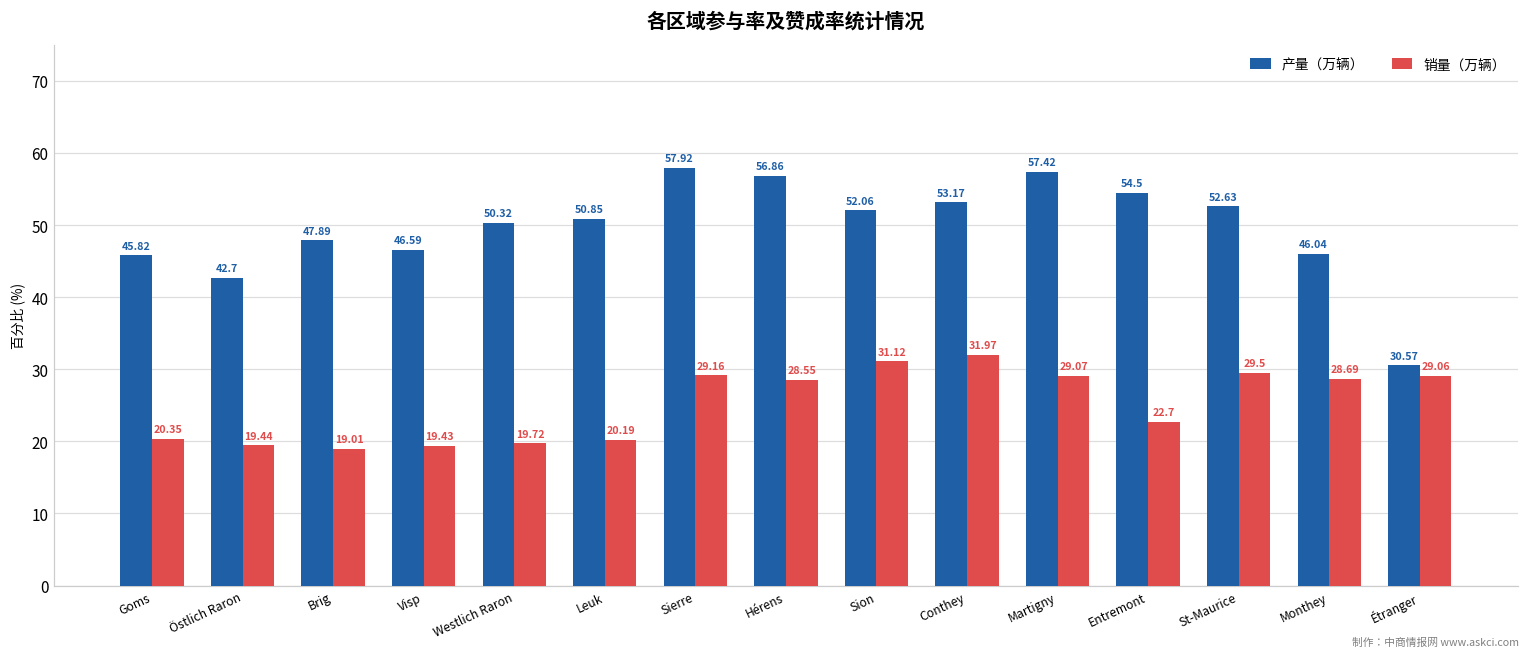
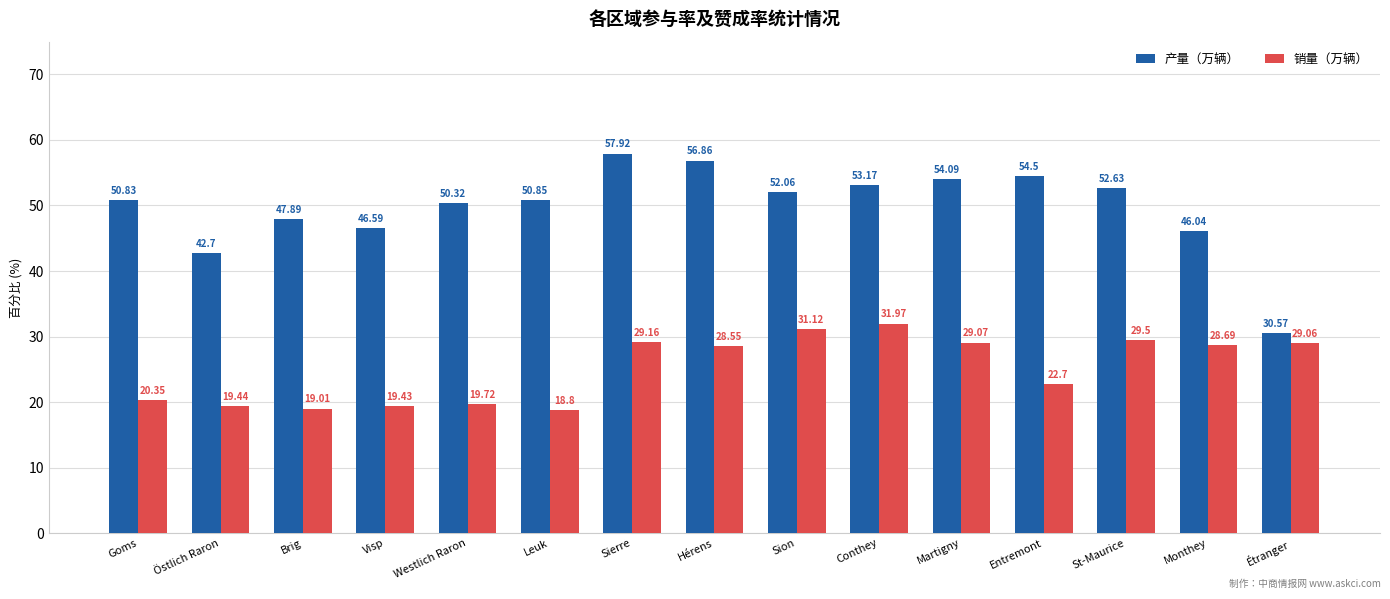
产量（万辆）, Goms: 45.82 -> 50.83
销量（万辆）, Leuk: 20.19 -> 18.8
产量（万辆）, Martigny: 57.42 -> 54.09
